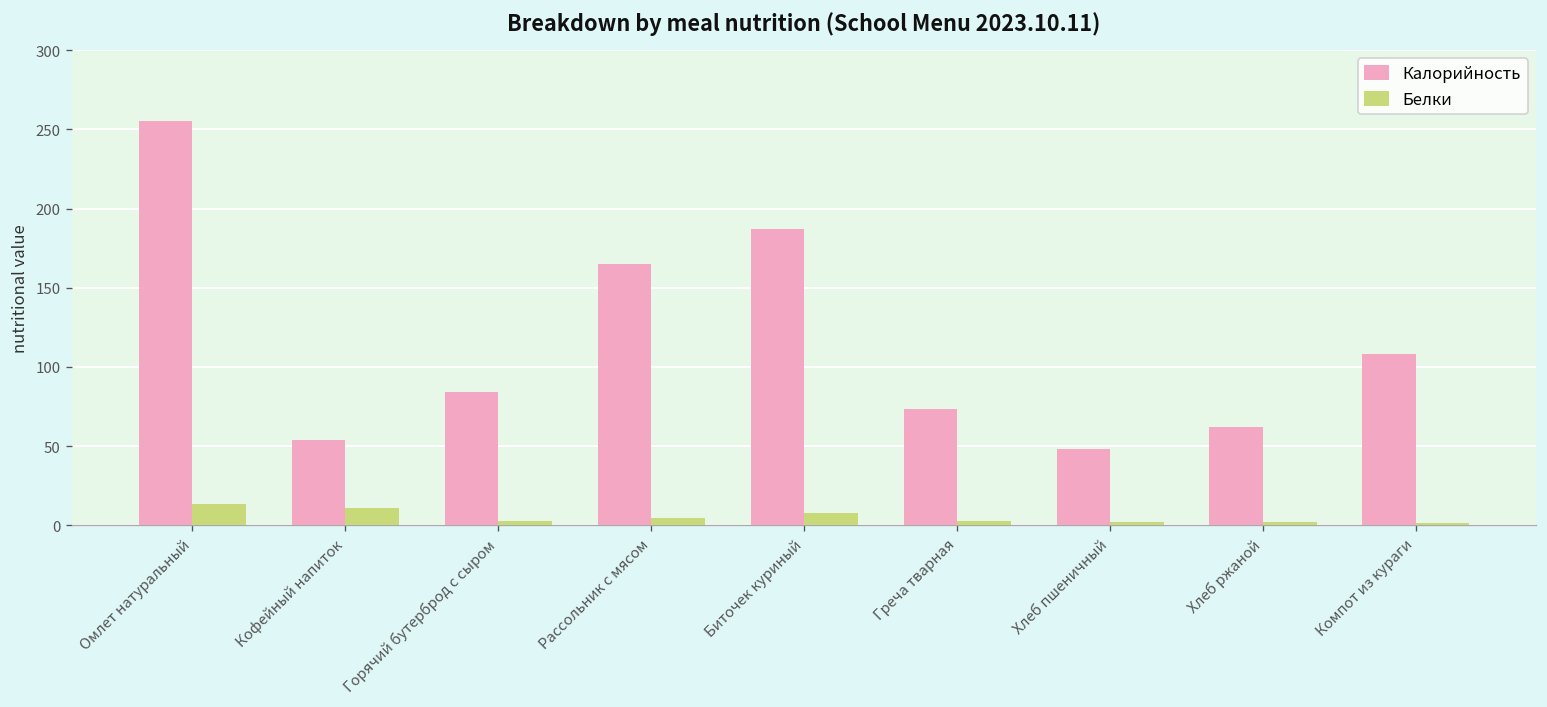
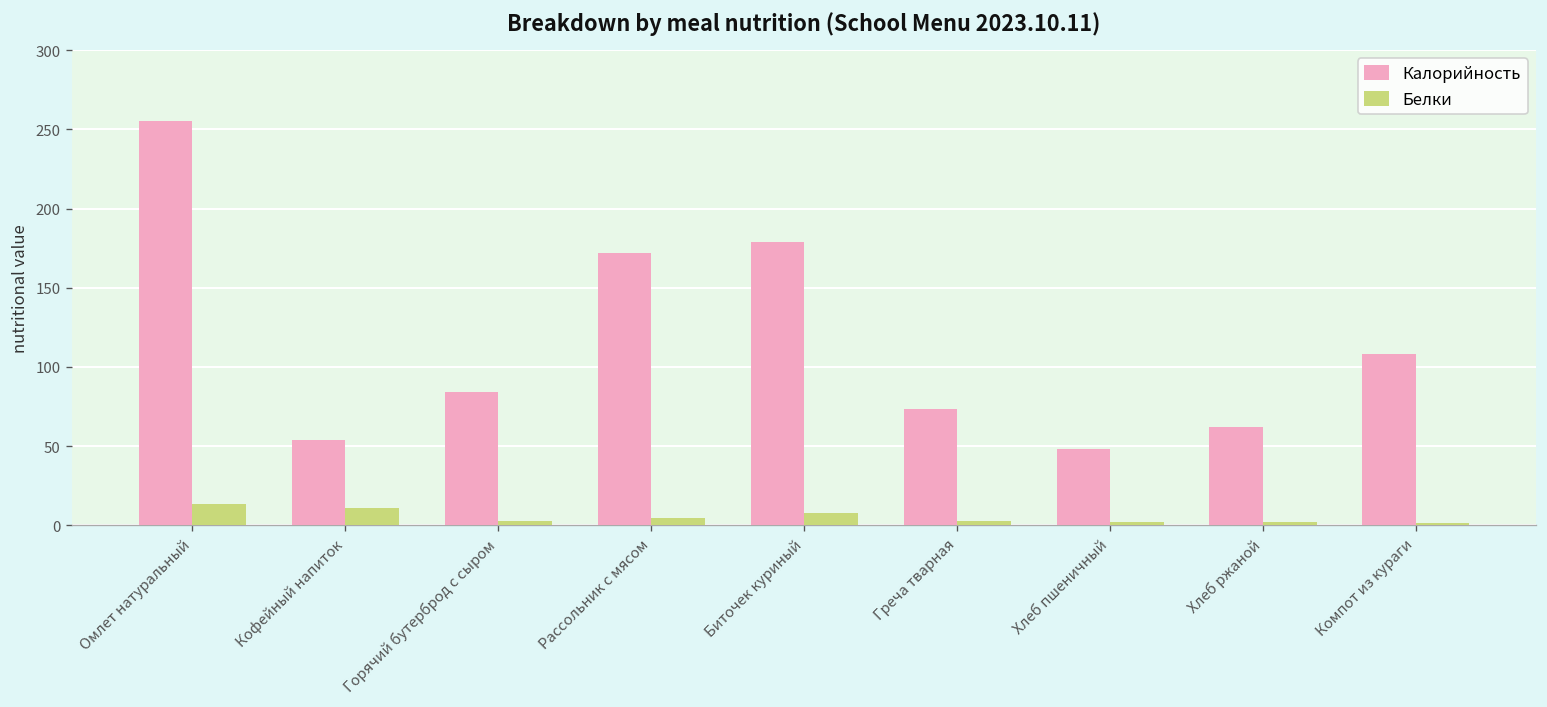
Калорийность, Рассольник с мясом: 165 -> 172
Калорийность, Биточек куриный: 187 -> 179
